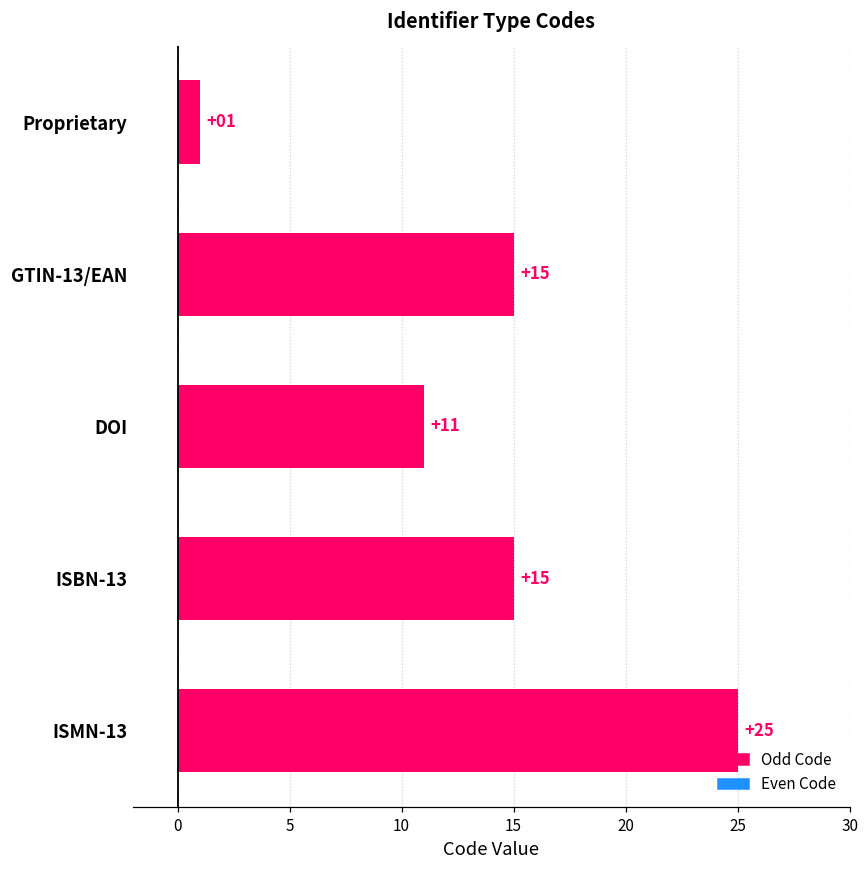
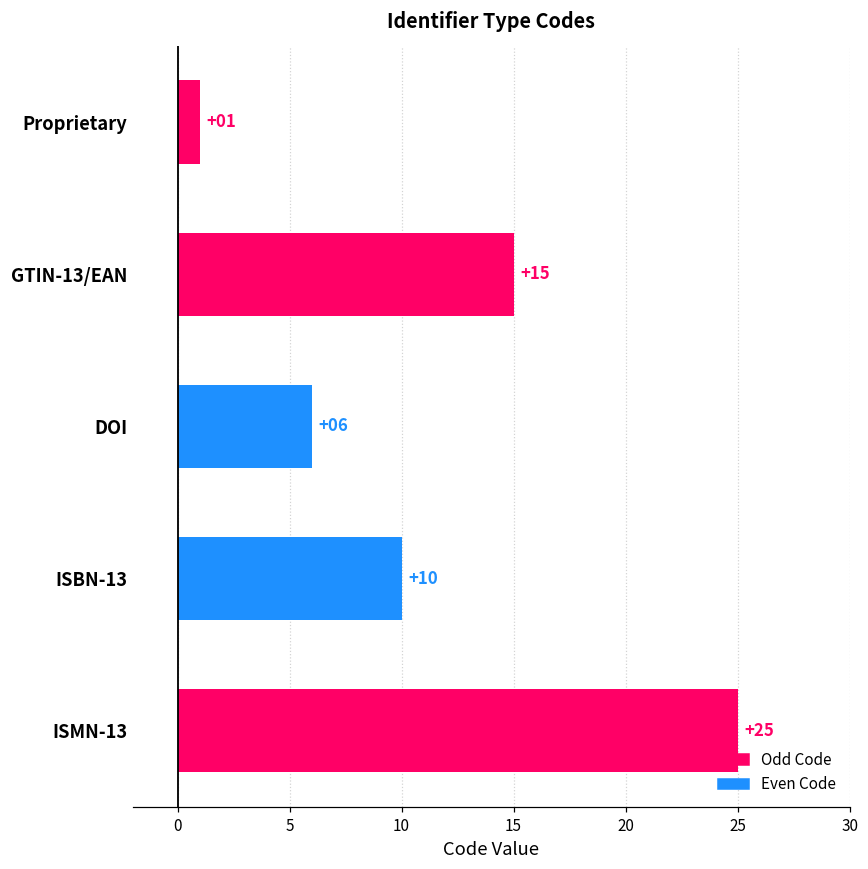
DOI: +11 -> +06
ISBN-13: +15 -> +10
